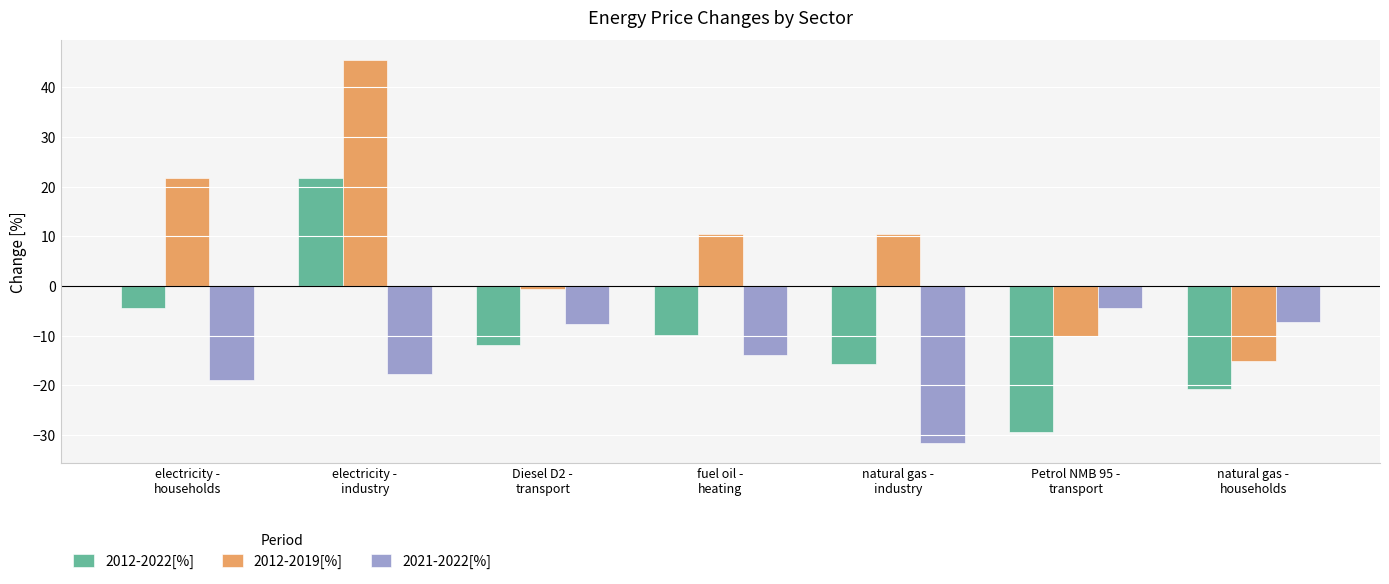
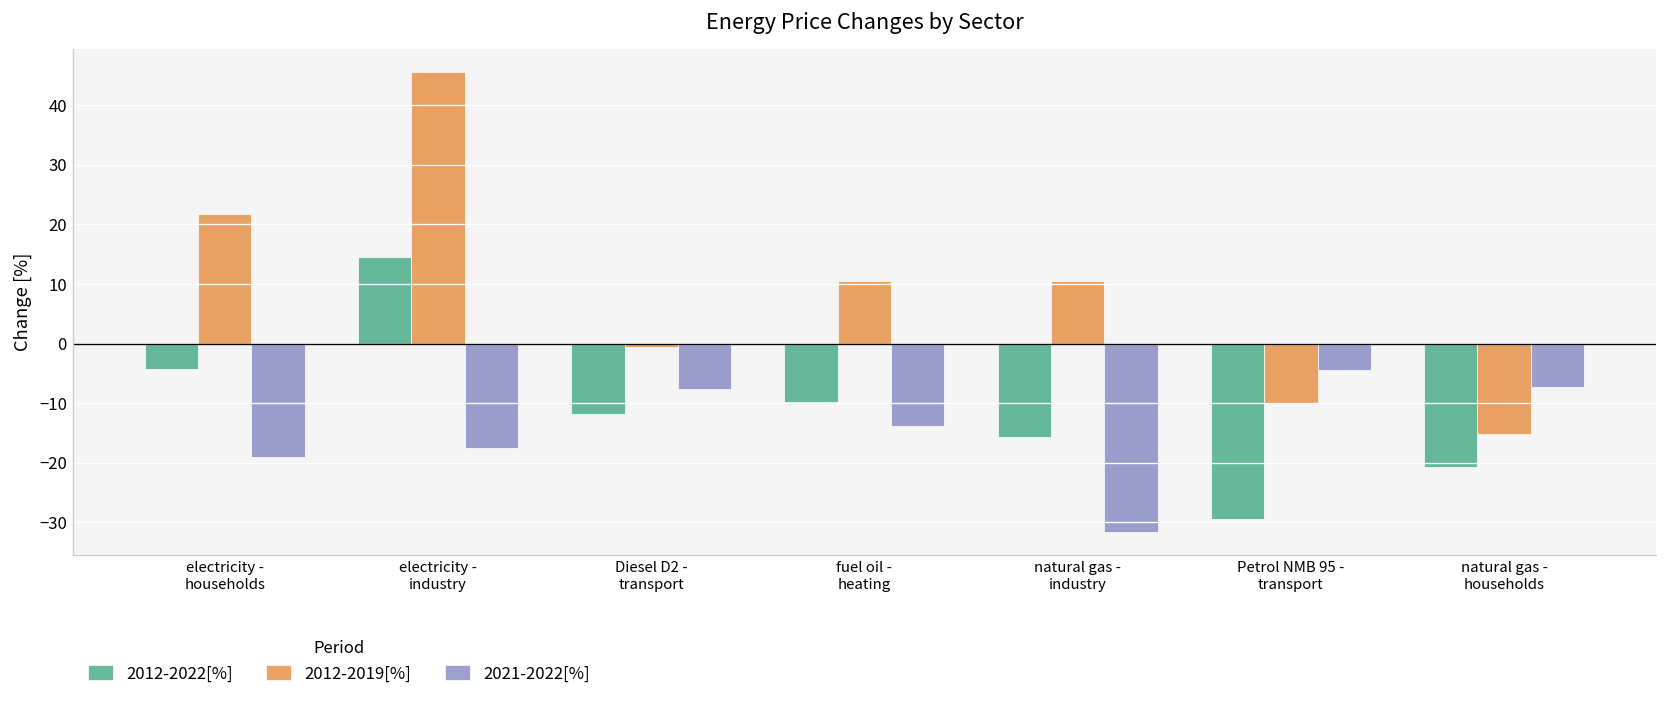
2012-2022[%], electricity - industry: 22 -> 15
